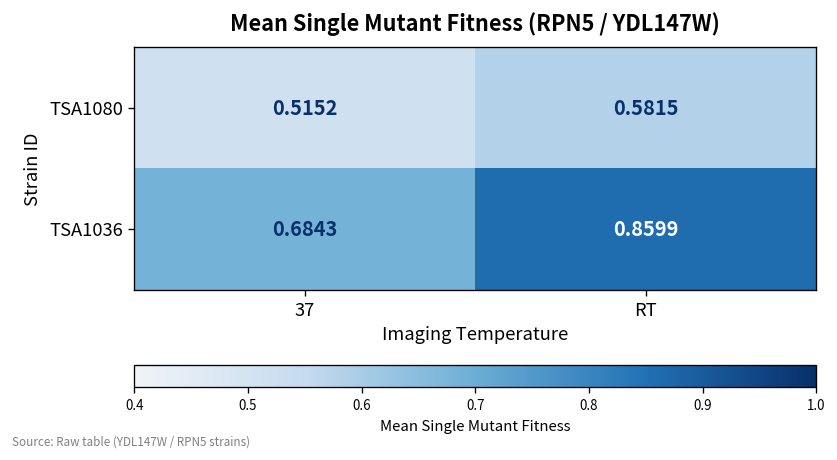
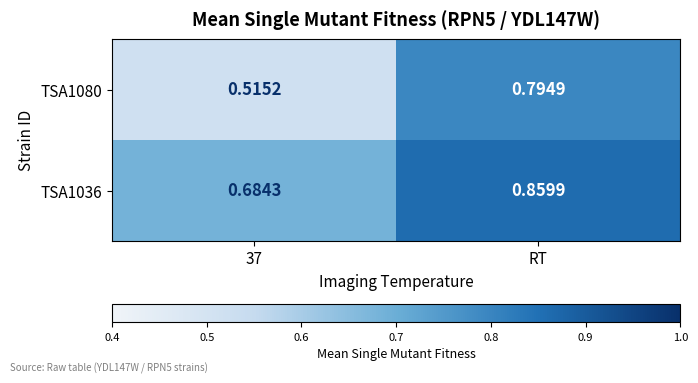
TSA1080, RT: 0.5815 -> 0.7949
